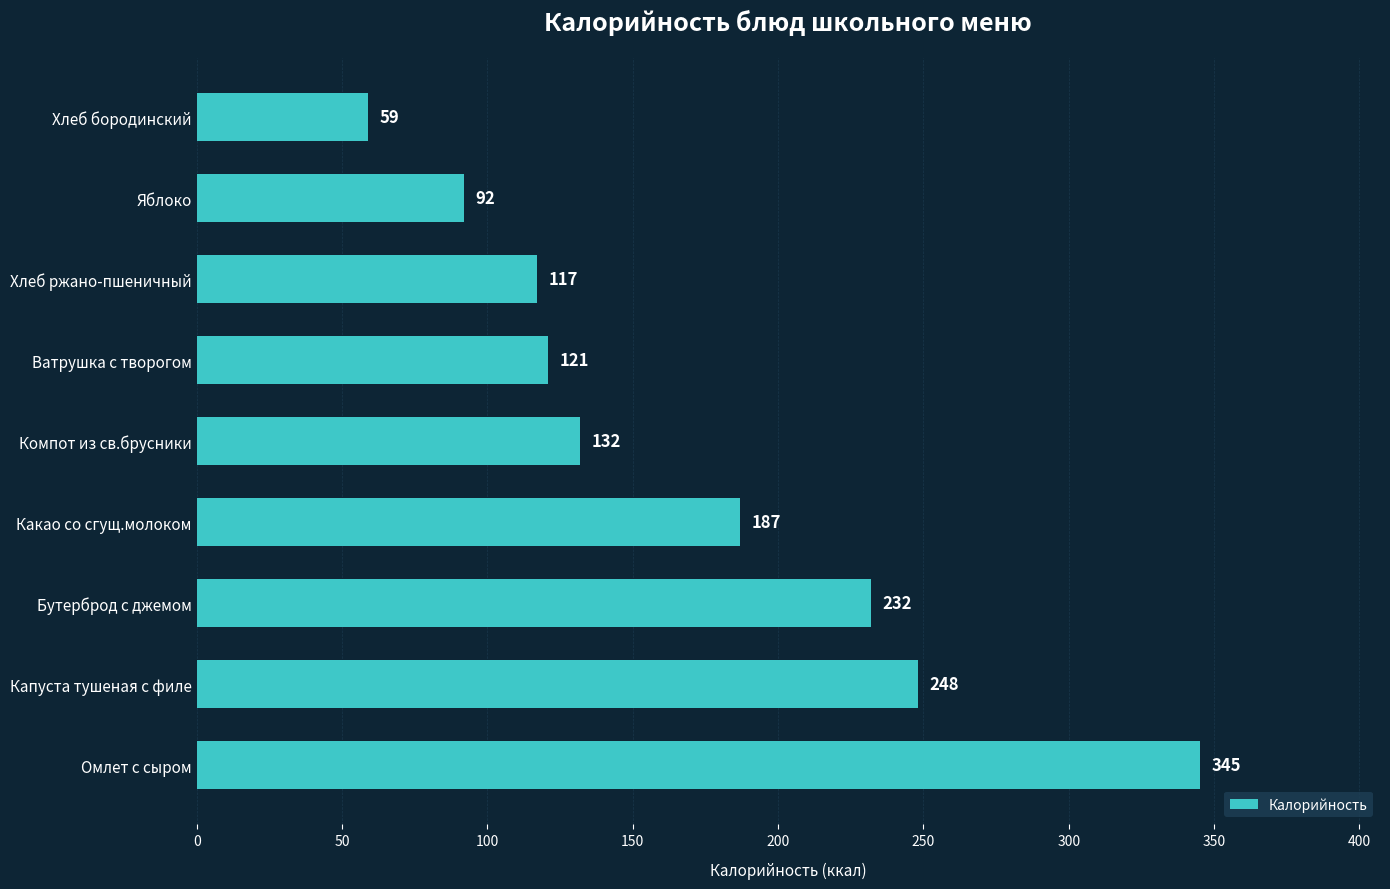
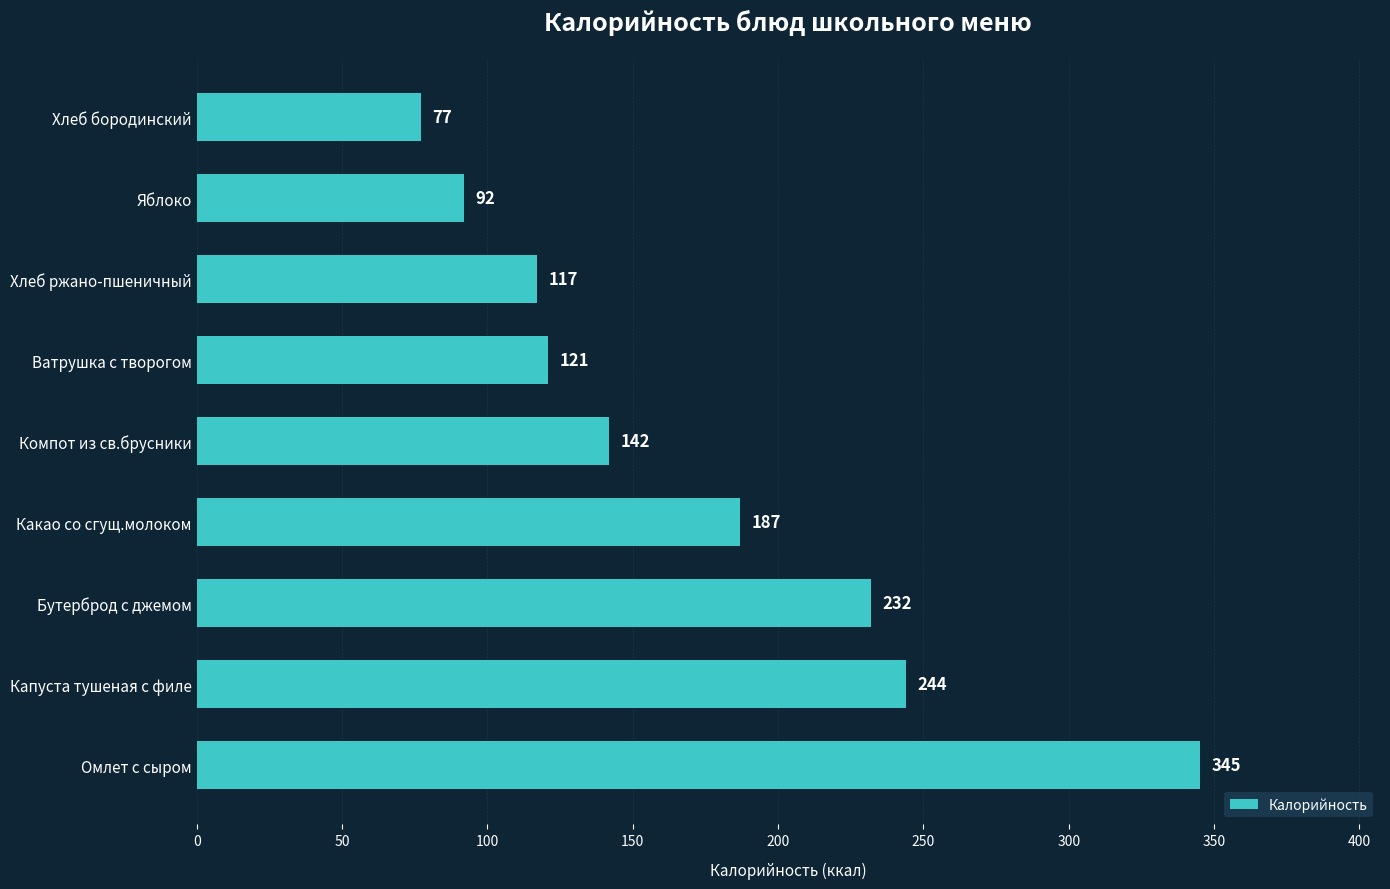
Хлеб бородинский: 59 -> 77
Компот из св.брусники: 132 -> 142
Капуста тушеная с филе: 248 -> 244
